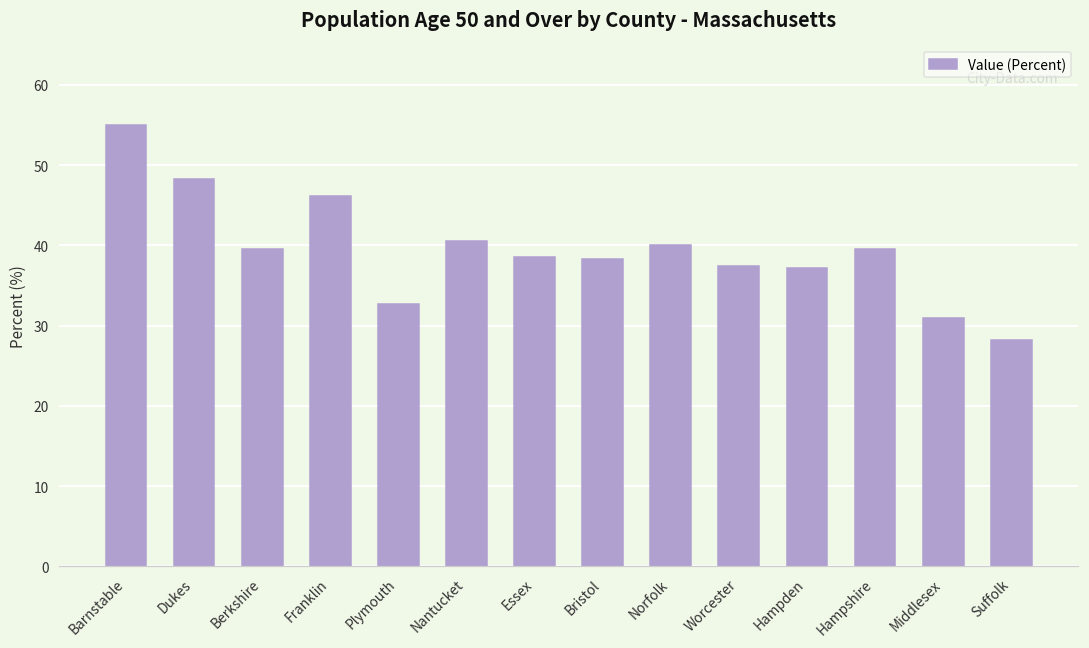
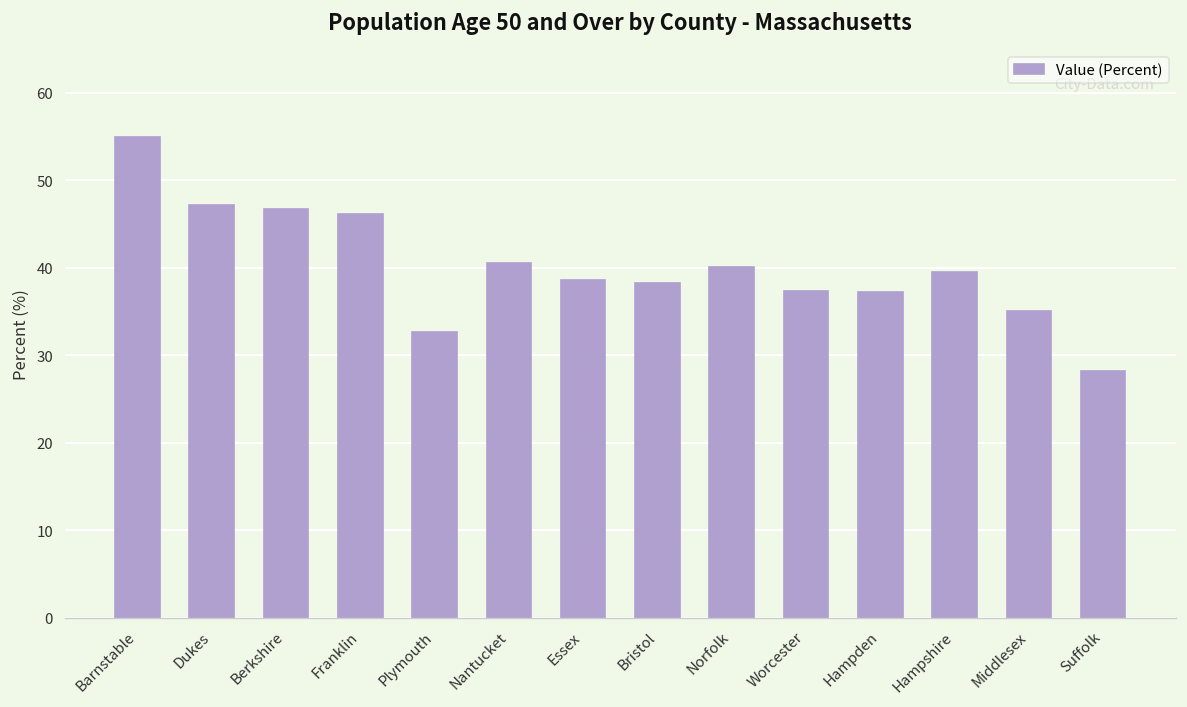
Dukes: 48 -> 47
Berkshire: 40 -> 47
Middlesex: 31 -> 35
